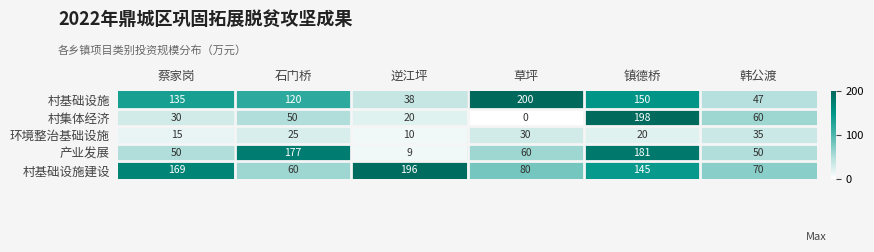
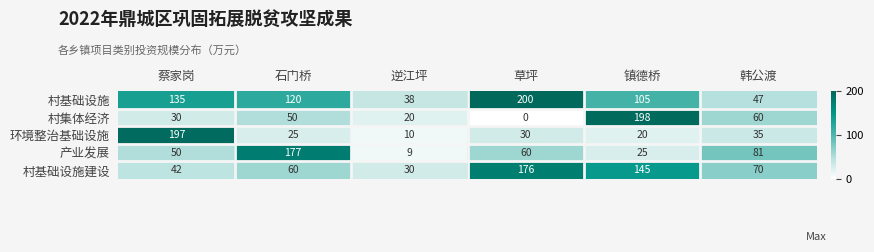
村基础设施, 镇德桥: 150 -> 105
环境整治基础设施, 蔡家岗: 15 -> 197
产业发展, 镇德桥: 181 -> 25
产业发展, 韩公渡: 50 -> 81
村基础设施建设, 蔡家岗: 169 -> 42
村基础设施建设, 逆江坪: 196 -> 30
村基础设施建设, 草坪: 80 -> 176
